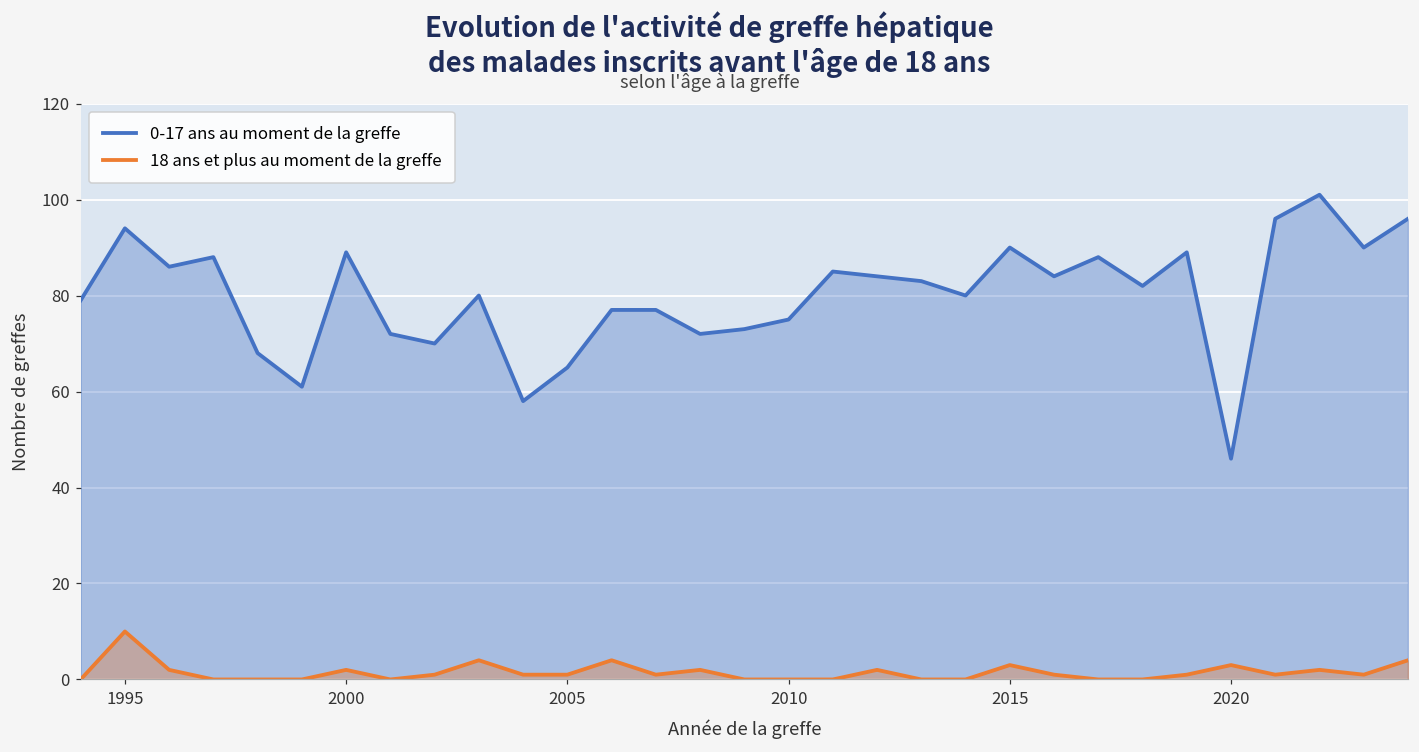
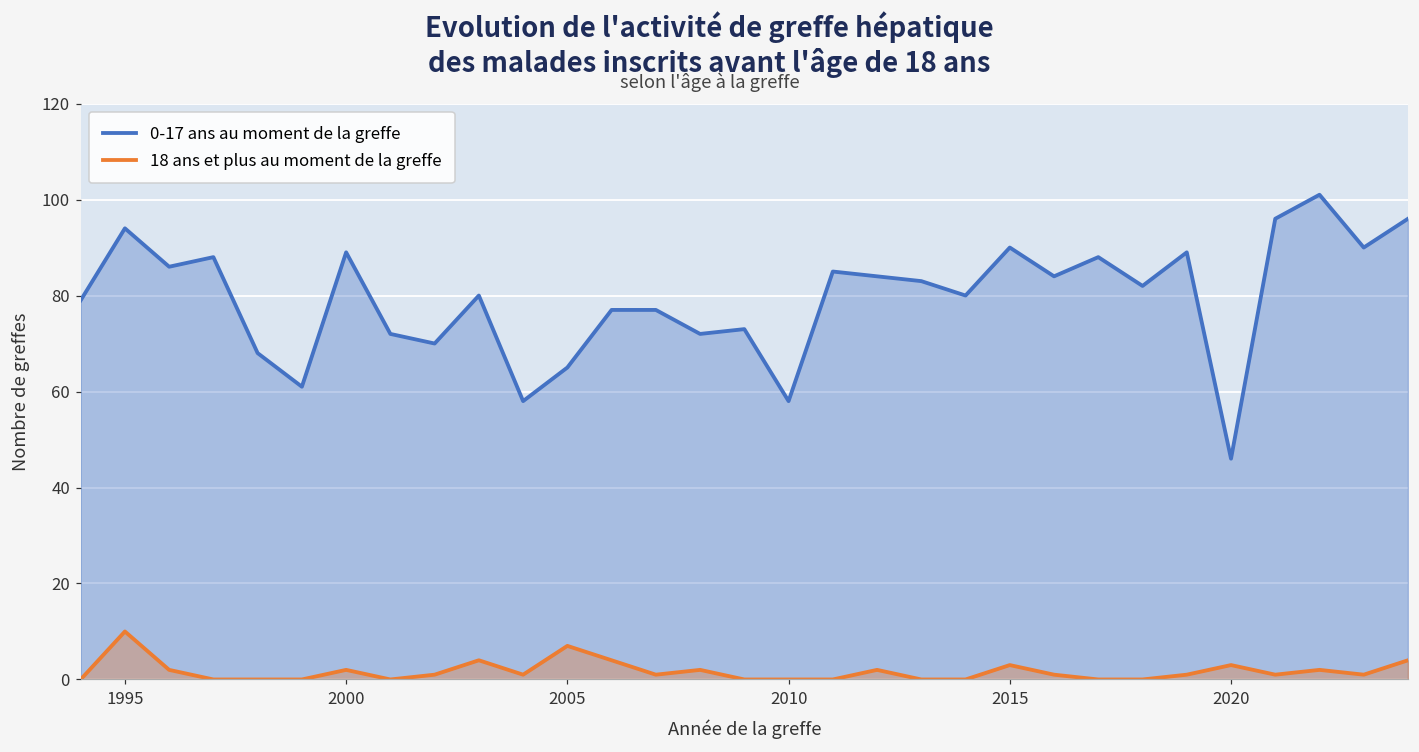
18 ans et plus au moment de la greffe, 2005: 1 -> 7
0-17 ans au moment de la greffe, 2010: 75 -> 58
